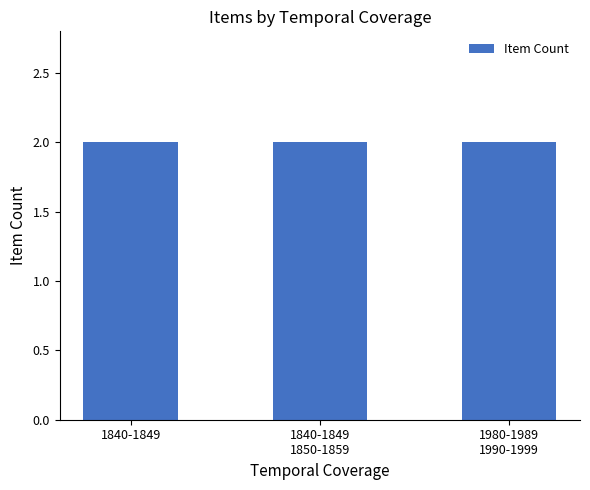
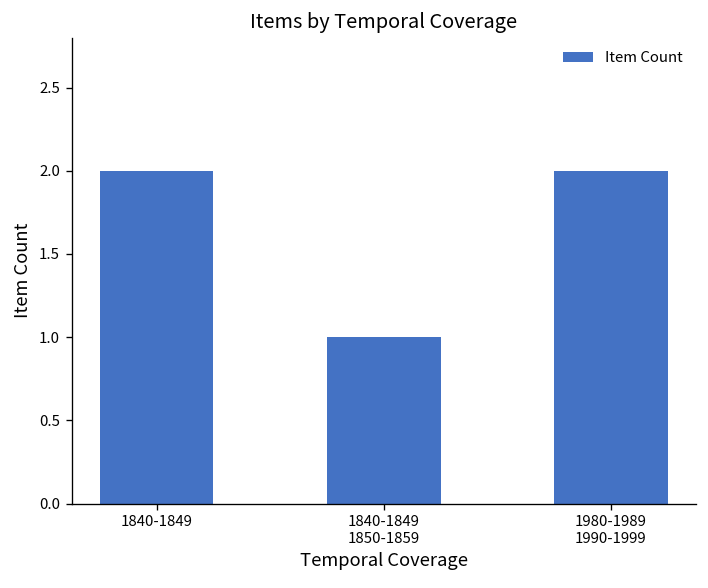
1840-1849 1850-1859: 2 -> 1
